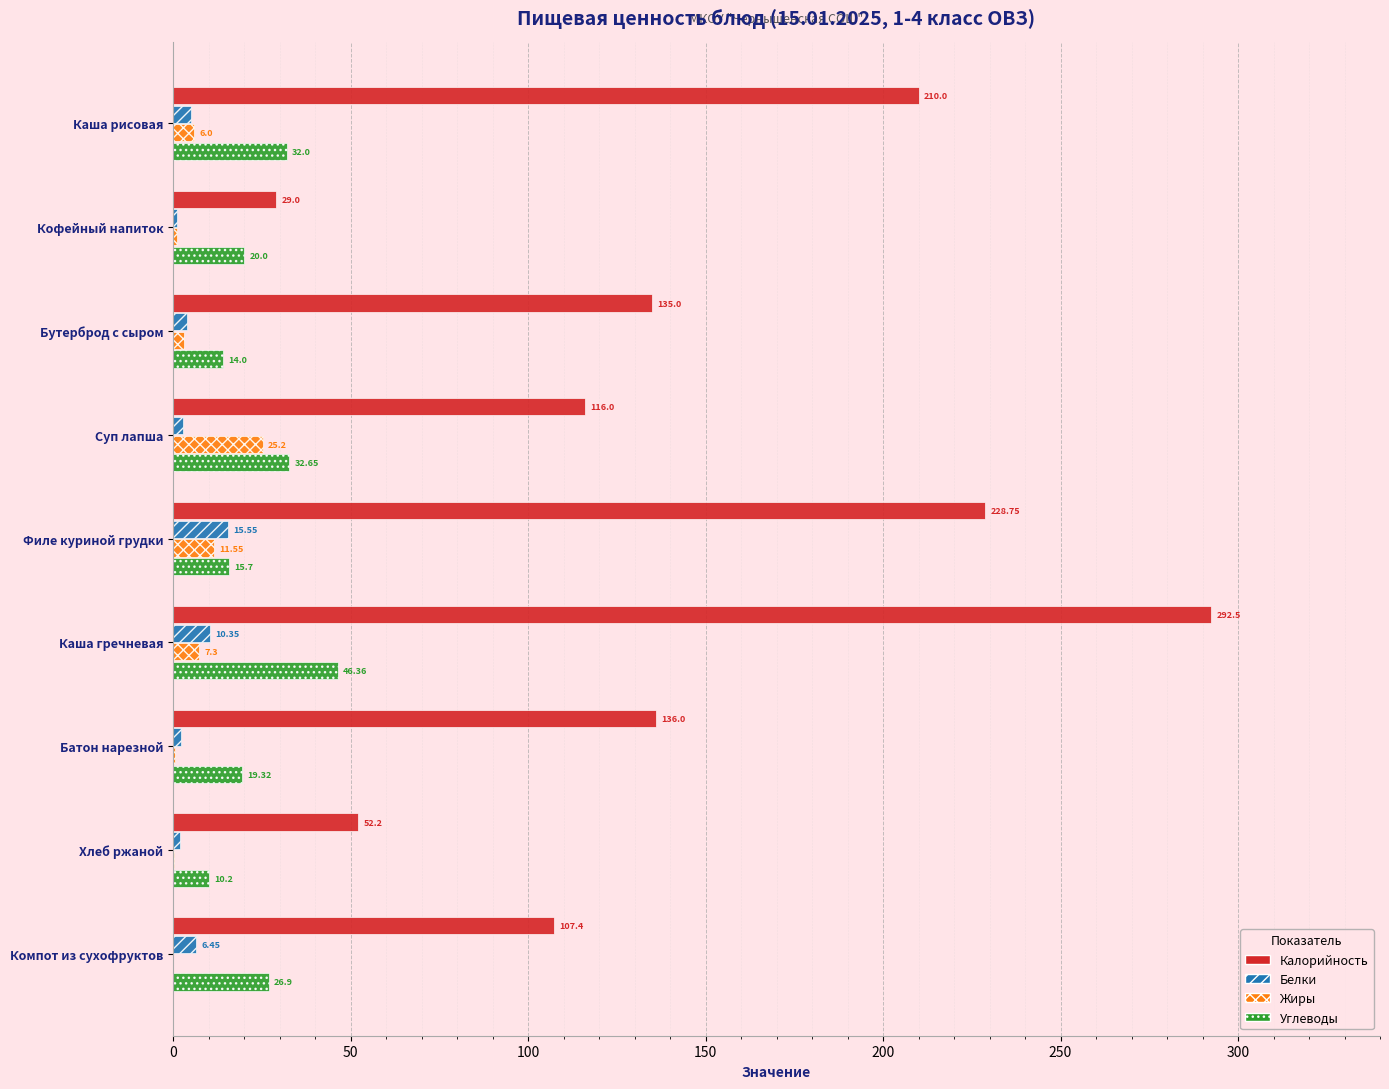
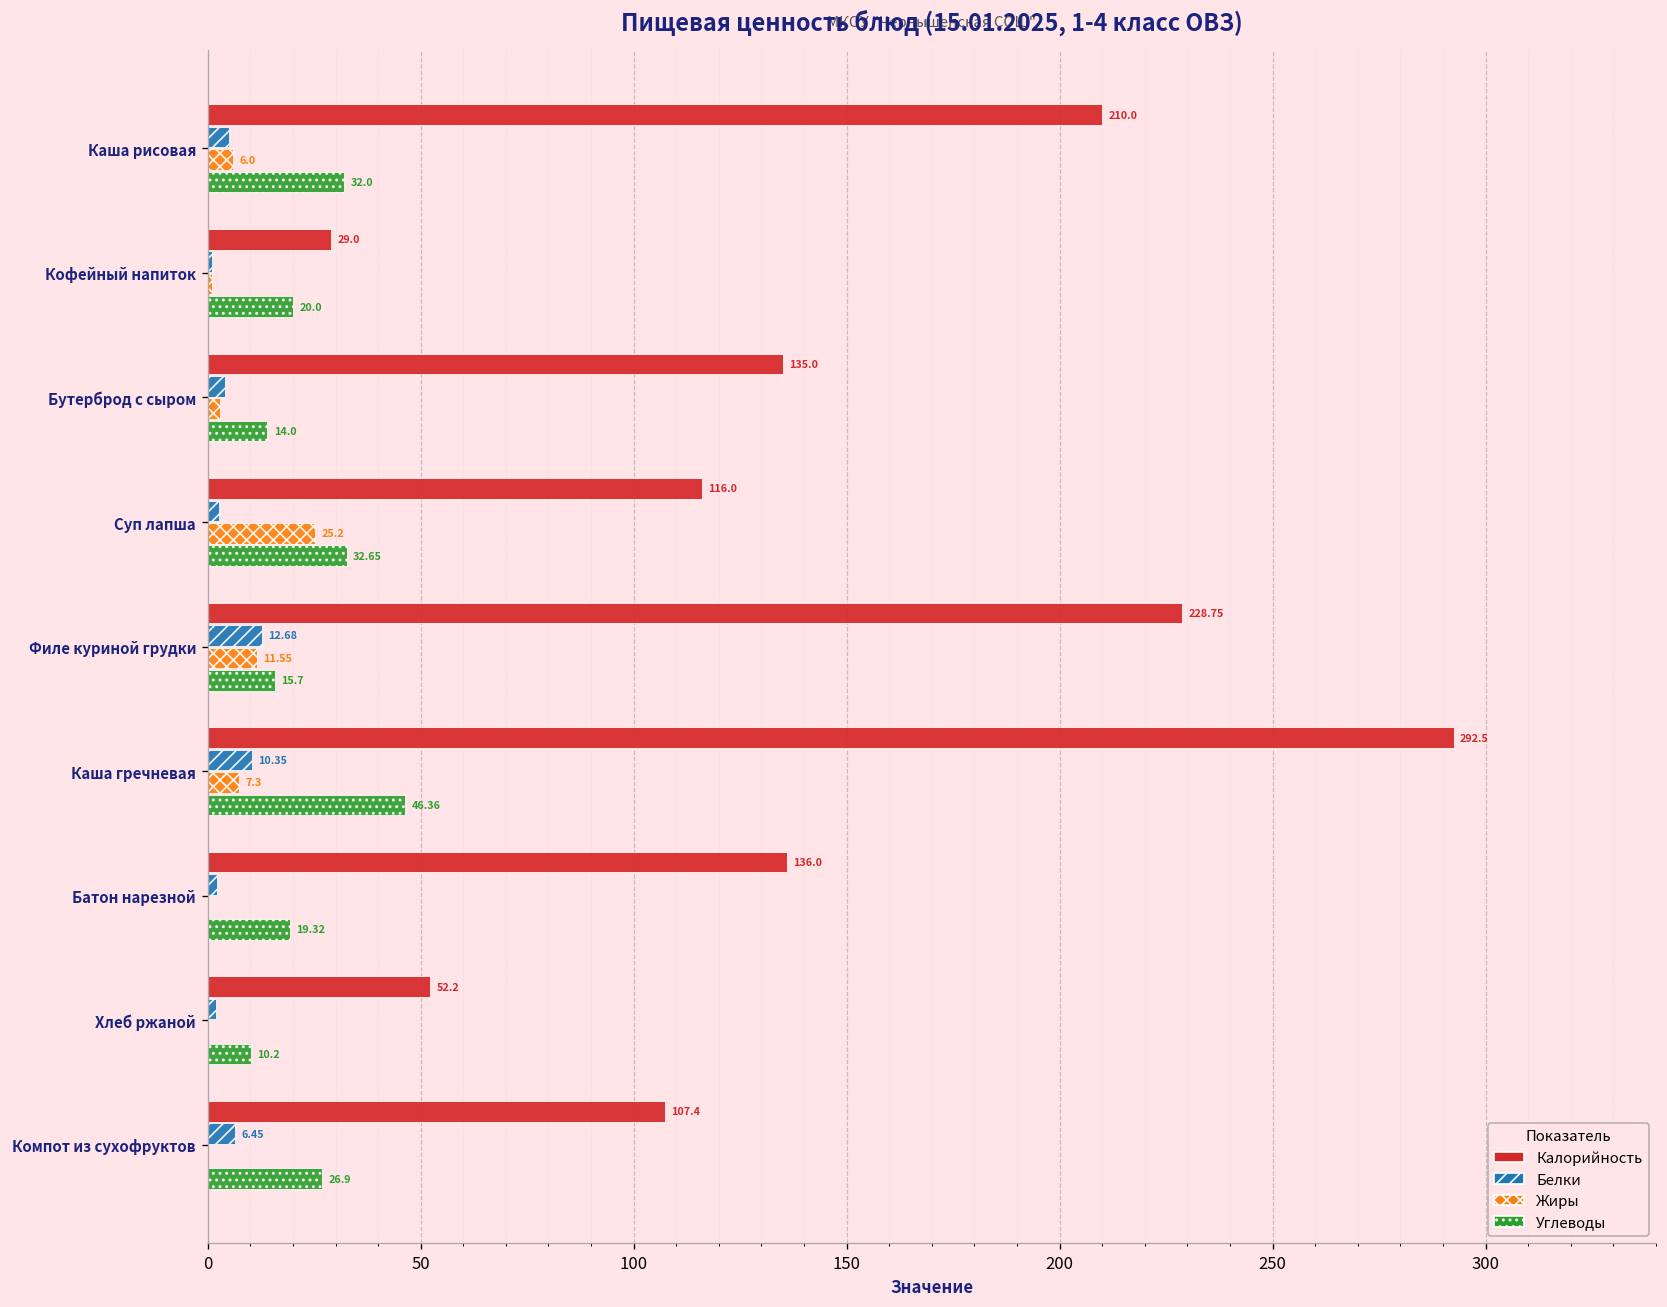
Белки, Филе куриной грудки: 15.55 -> 12.68
